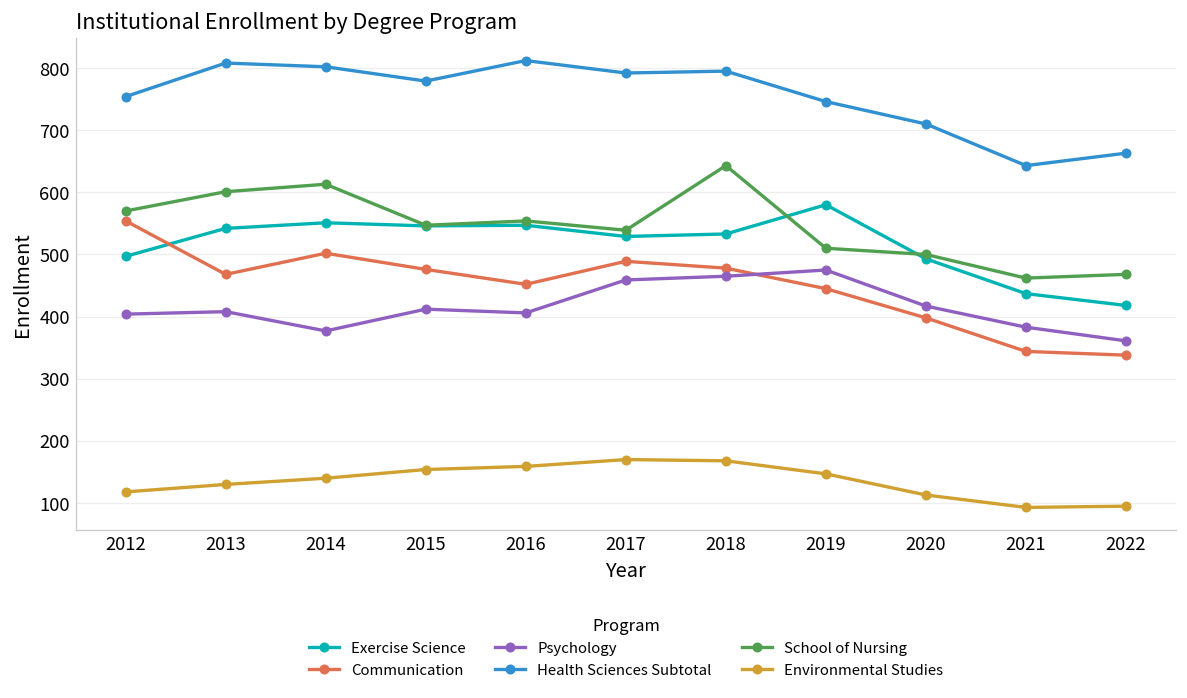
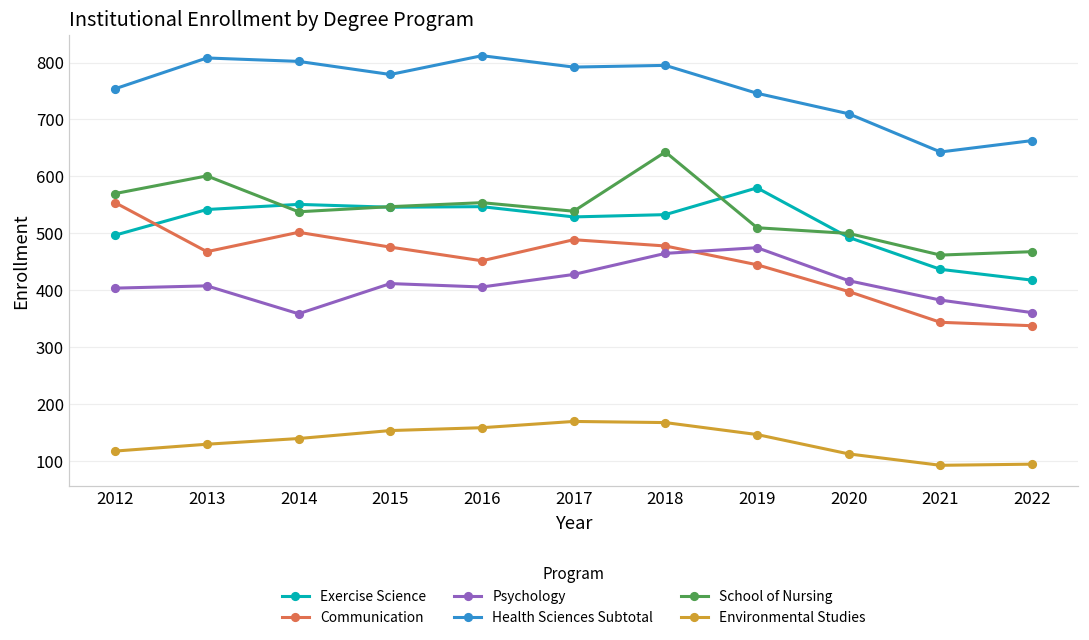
Psychology, 2014: 380 -> 360
School of Nursing, 2014: 610 -> 540
Psychology, 2017: 460 -> 430
